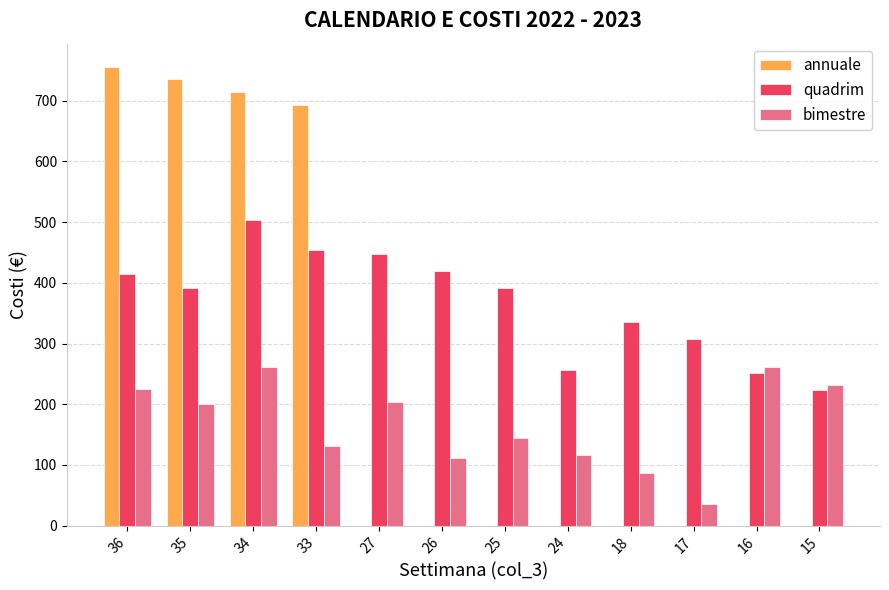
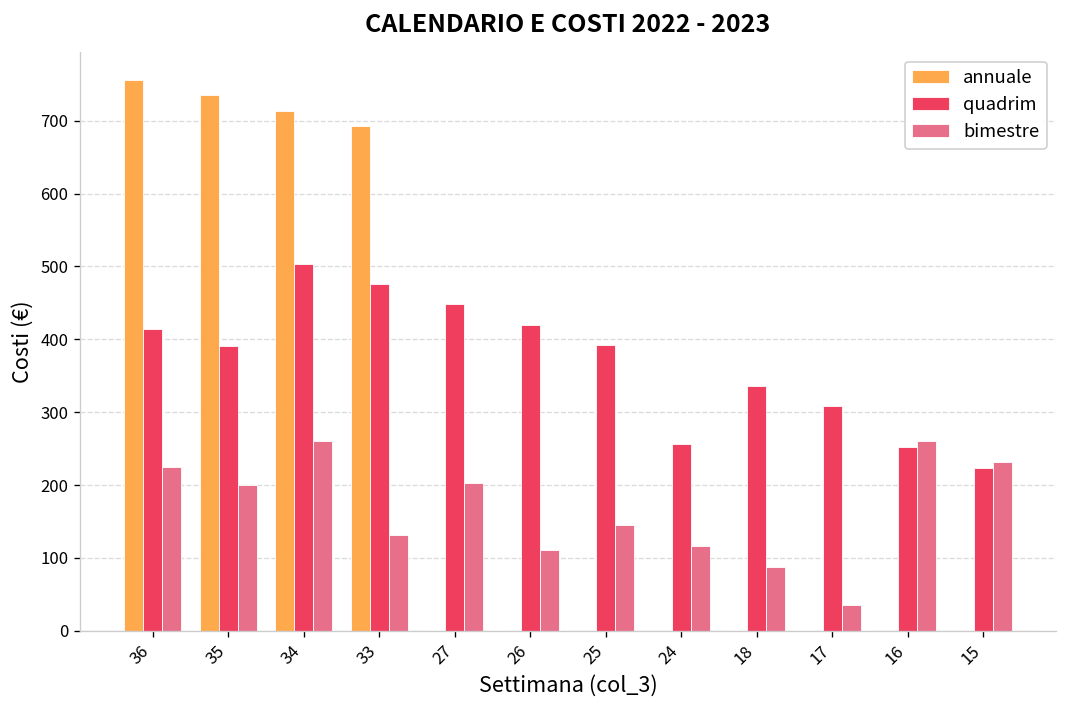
quadrim, 33: 450 -> 480
